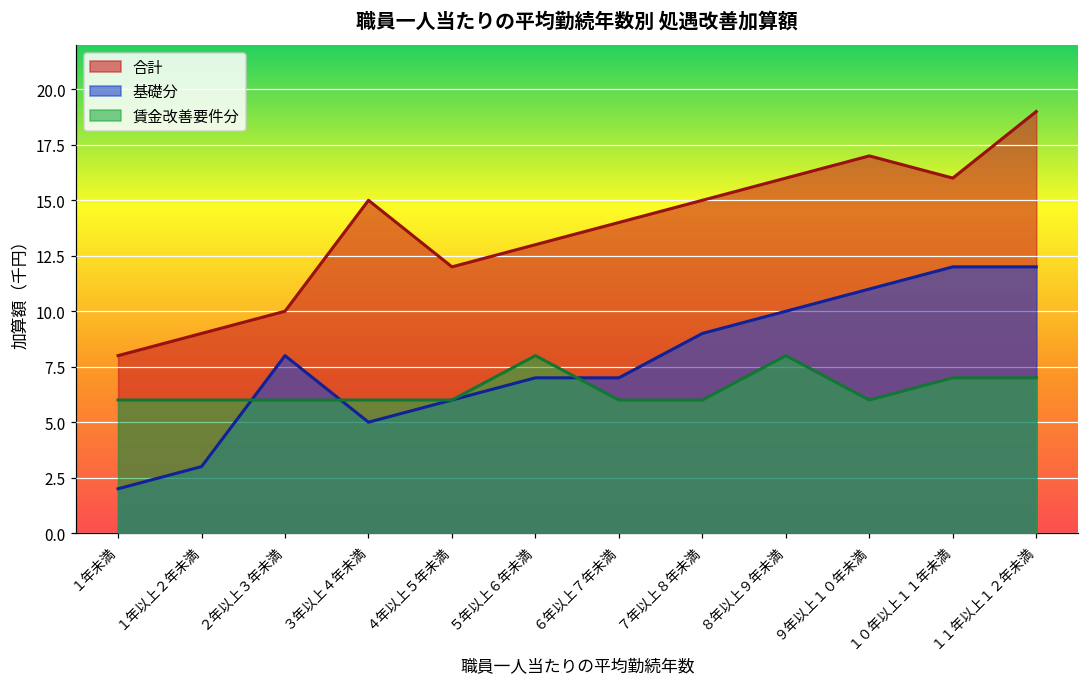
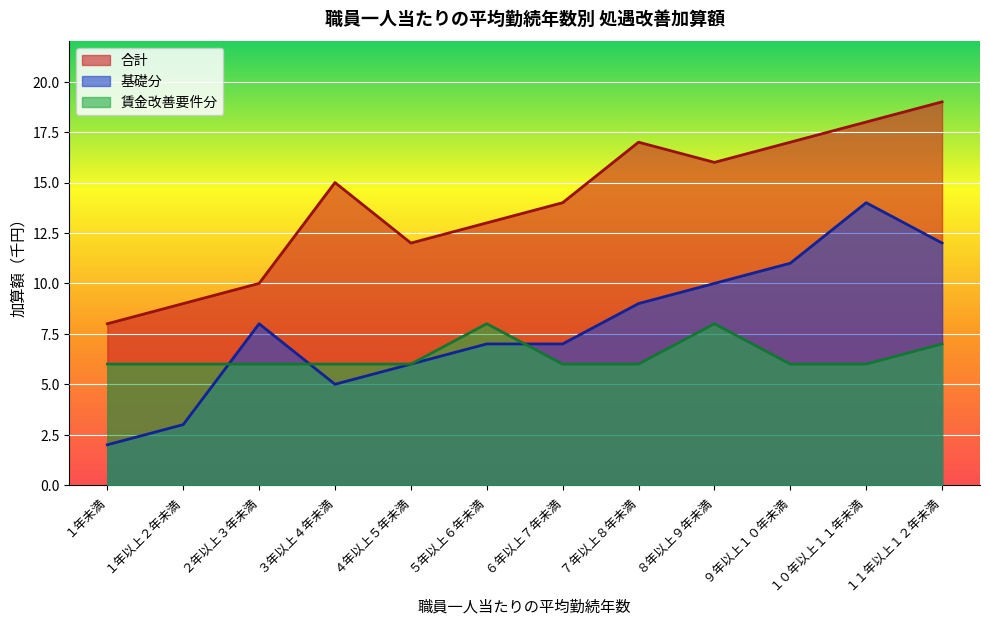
合計, ７年以上８年未満: 15 -> 17
合計, １０年以上１１年未満: 16 -> 18
基礎分, １０年以上１１年未満: 12 -> 14
賃金改善要件分, １０年以上１１年未満: 7 -> 6
